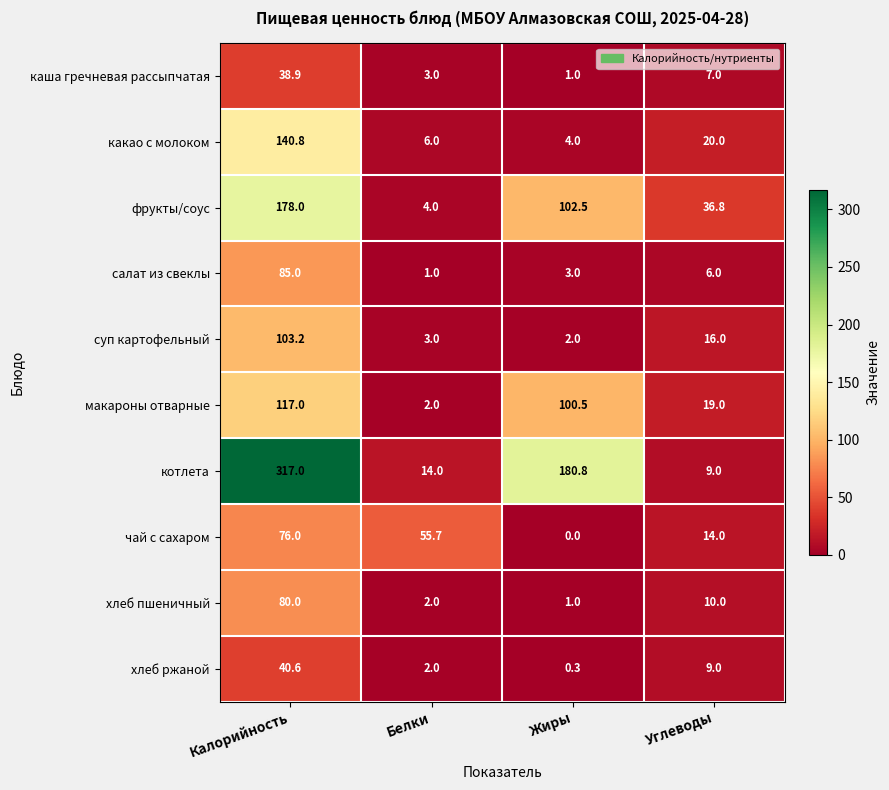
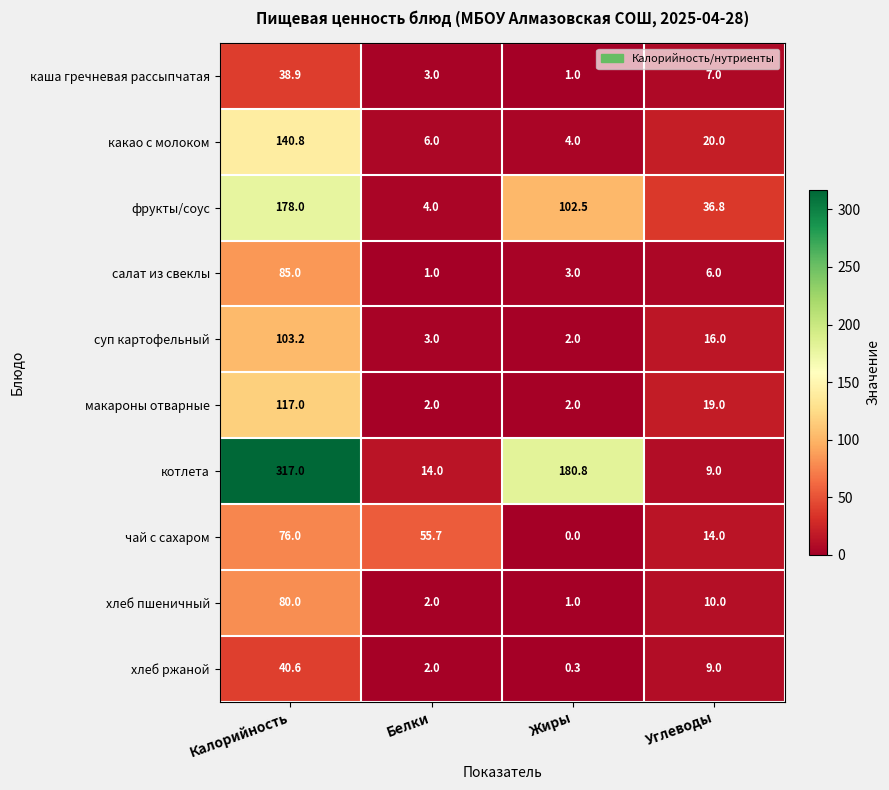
макароны отварные, Жиры: 100.5 -> 2.0
